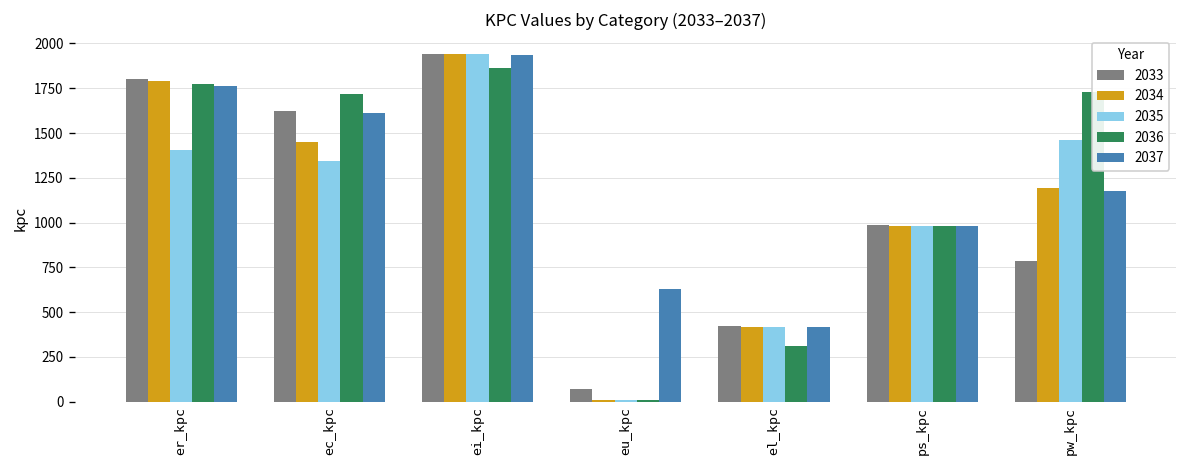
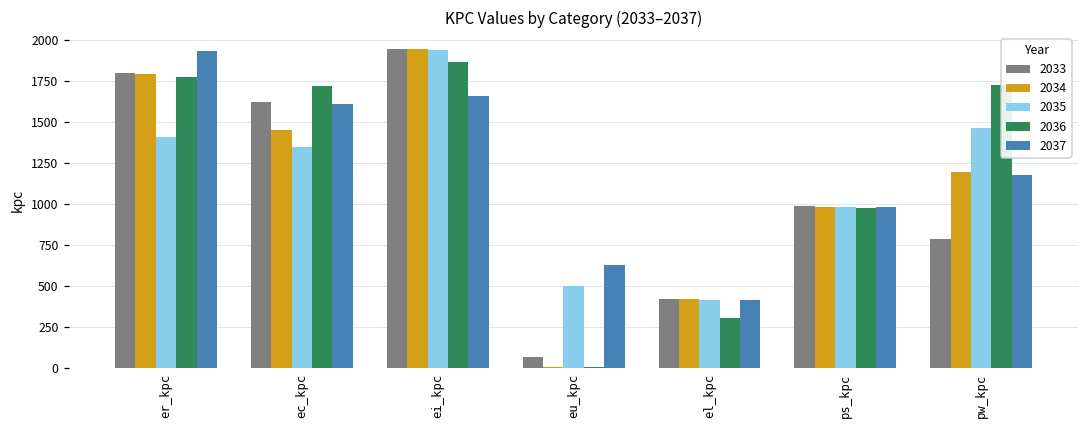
2037, er_kpc: 1760 -> 1930
2037, ei_kpc: 1930 -> 1660
2035, eu_kpc: 10 -> 500
